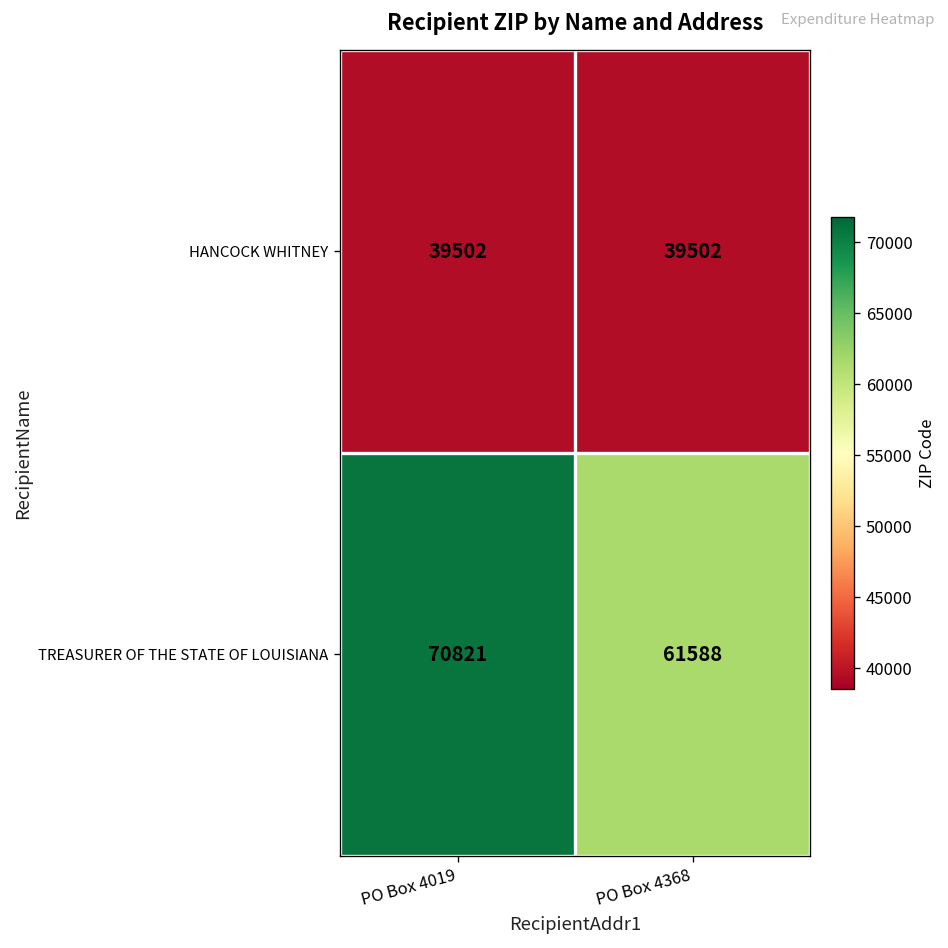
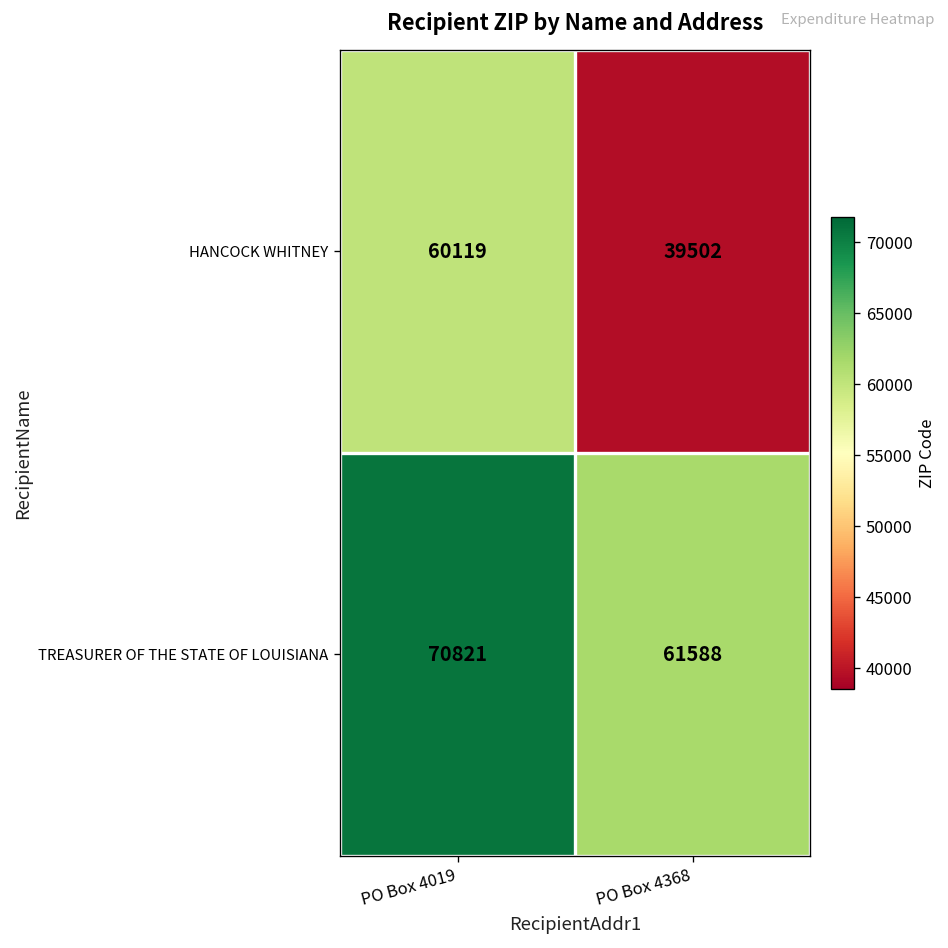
HANCOCK WHITNEY, PO Box 4019: 39502 -> 60119
